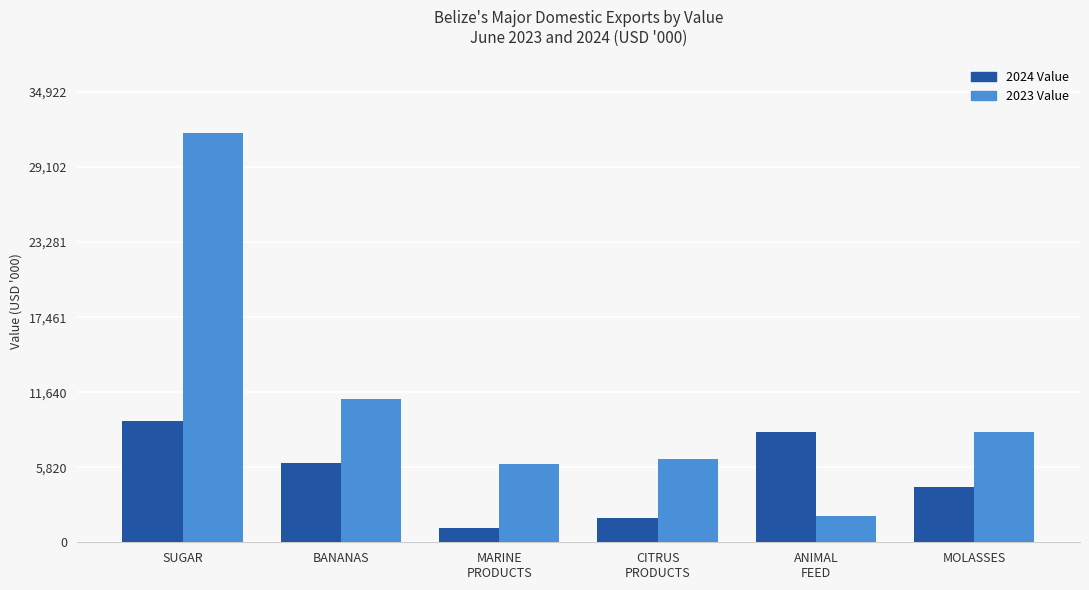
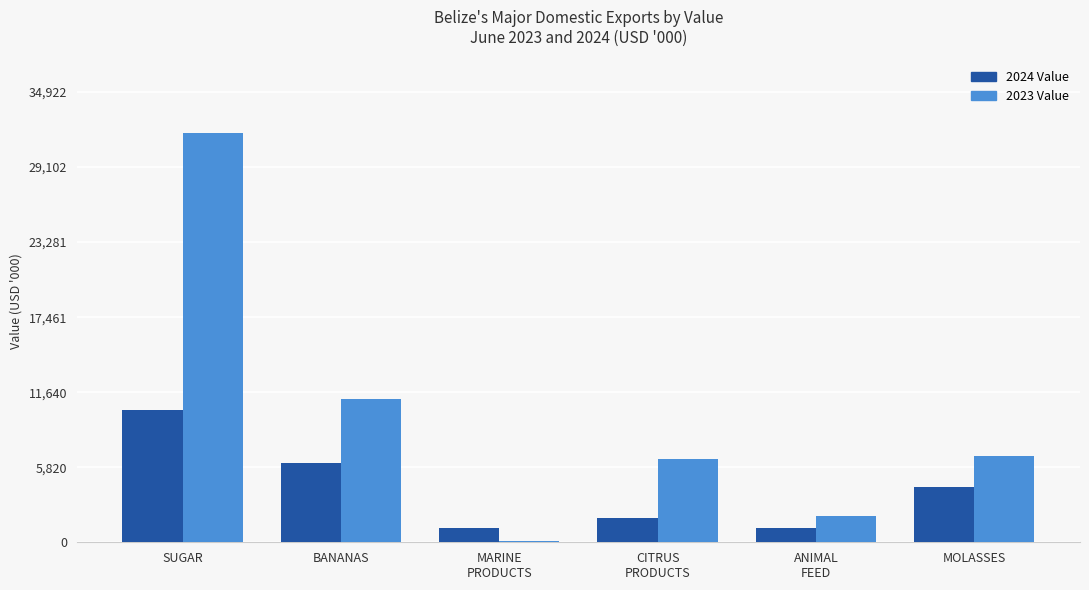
2024 Value, SUGAR: 9,400 -> 10,300
2023 Value, MARINE PRODUCTS: 6,100 -> 100
2024 Value, ANIMAL FEED: 8,500 -> 1,100
2023 Value, MOLASSES: 8,500 -> 6,700
